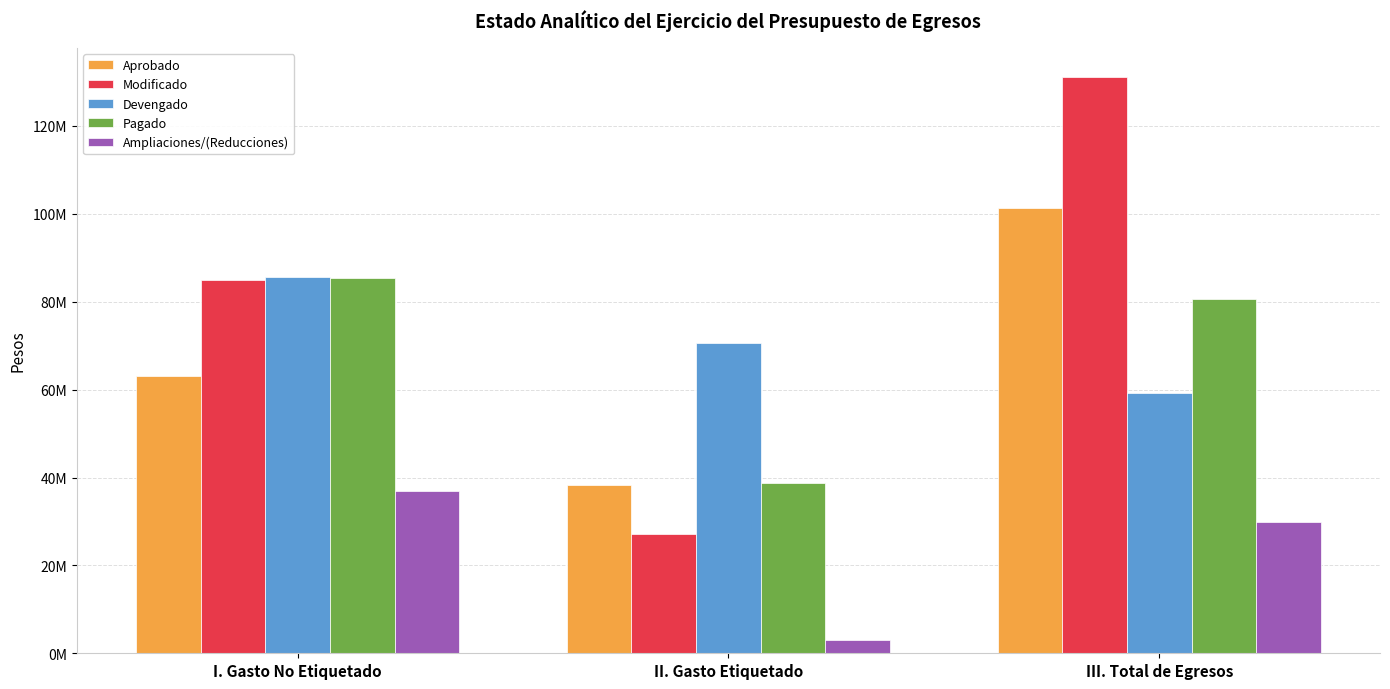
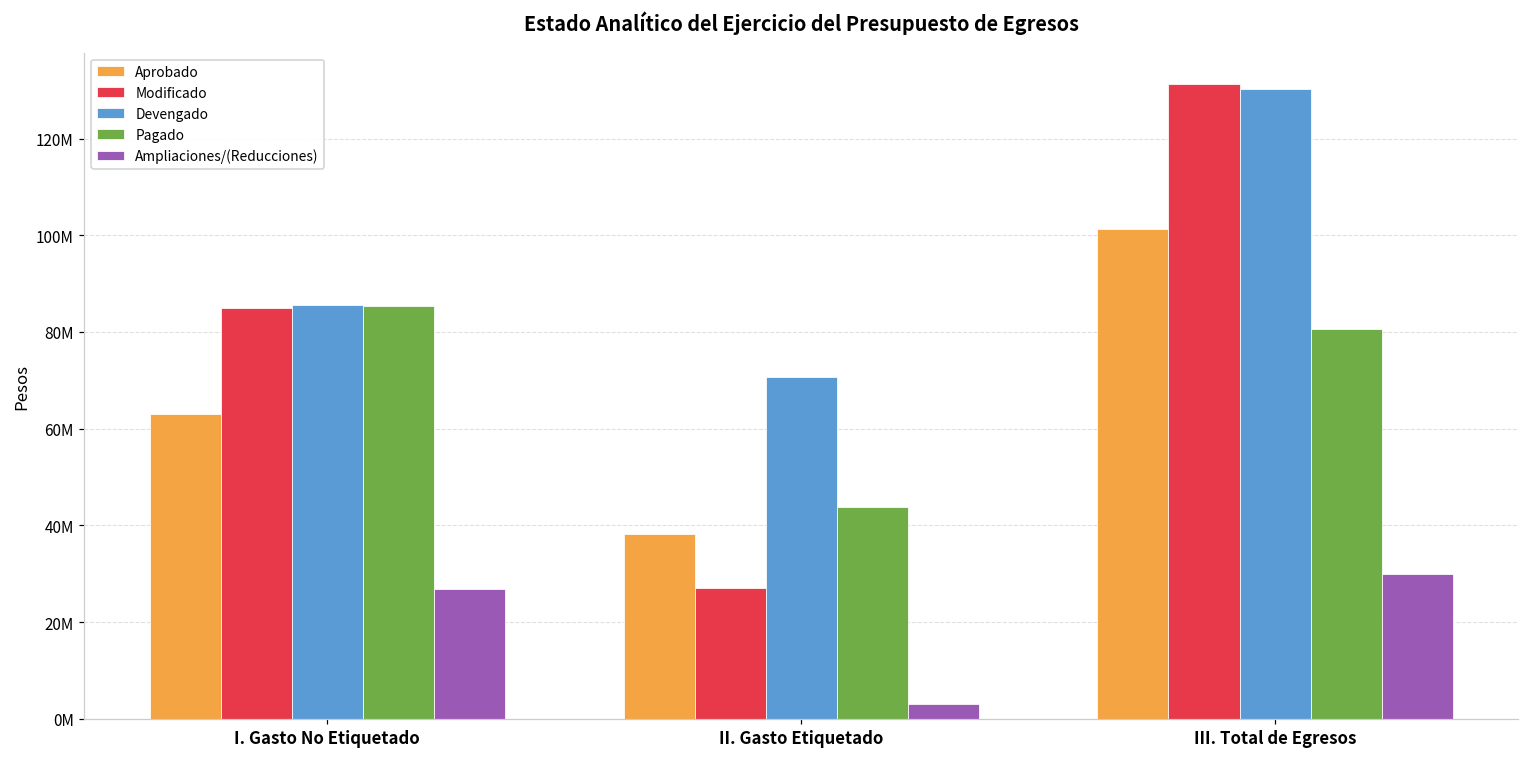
Ampliaciones/(Reducciones), I. Gasto No Etiquetado: 37000000 -> 27000000
Pagado, II. Gasto Etiquetado: 39000000 -> 44000000
Devengado, III. Total de Egresos: 59000000 -> 130000000
